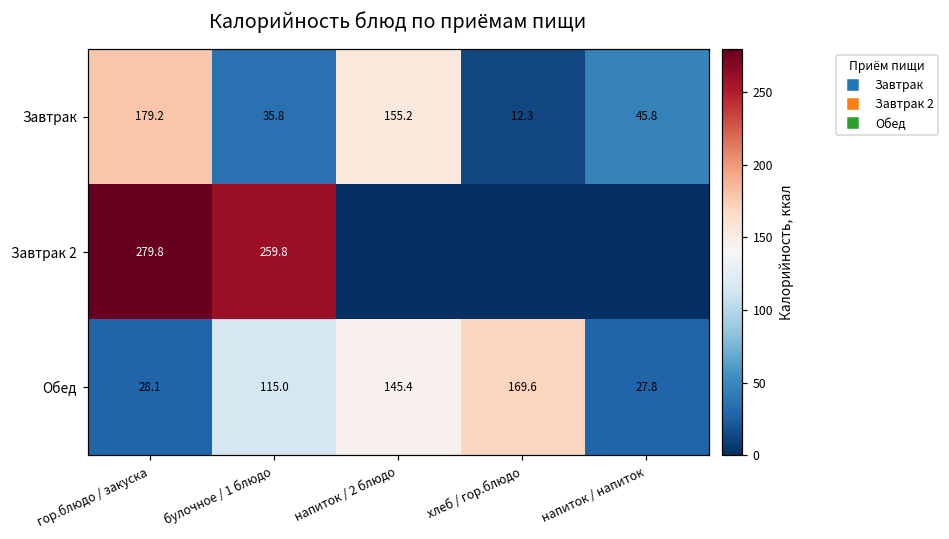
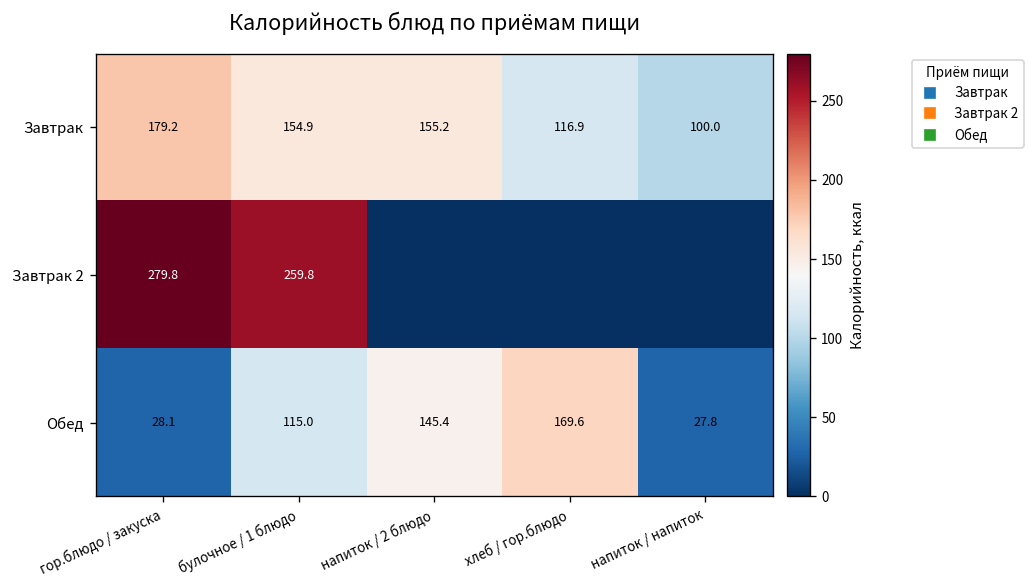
Завтрак, булочное / 1 блюдо: 35.8 -> 154.9
Завтрак, хлеб / гор.блюдо: 12.3 -> 116.9
Завтрак, напиток / напиток: 45.8 -> 100.0
